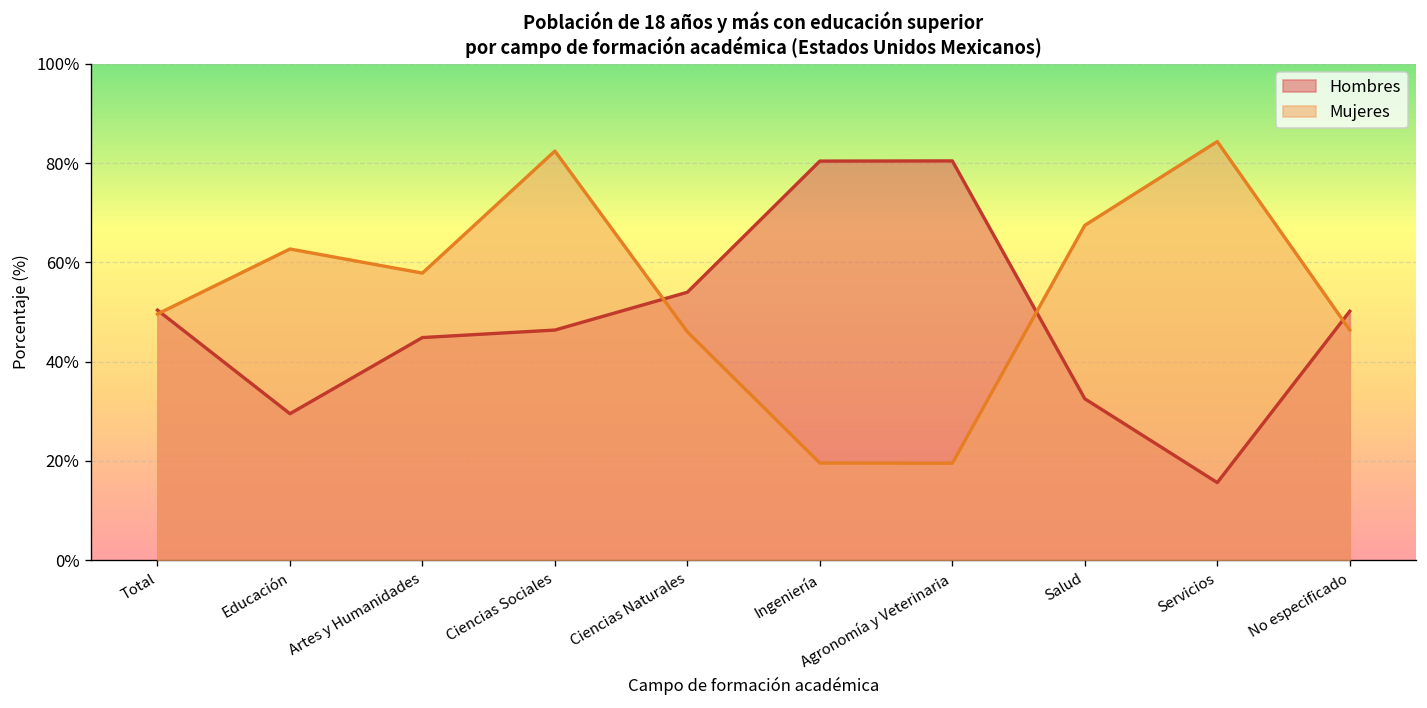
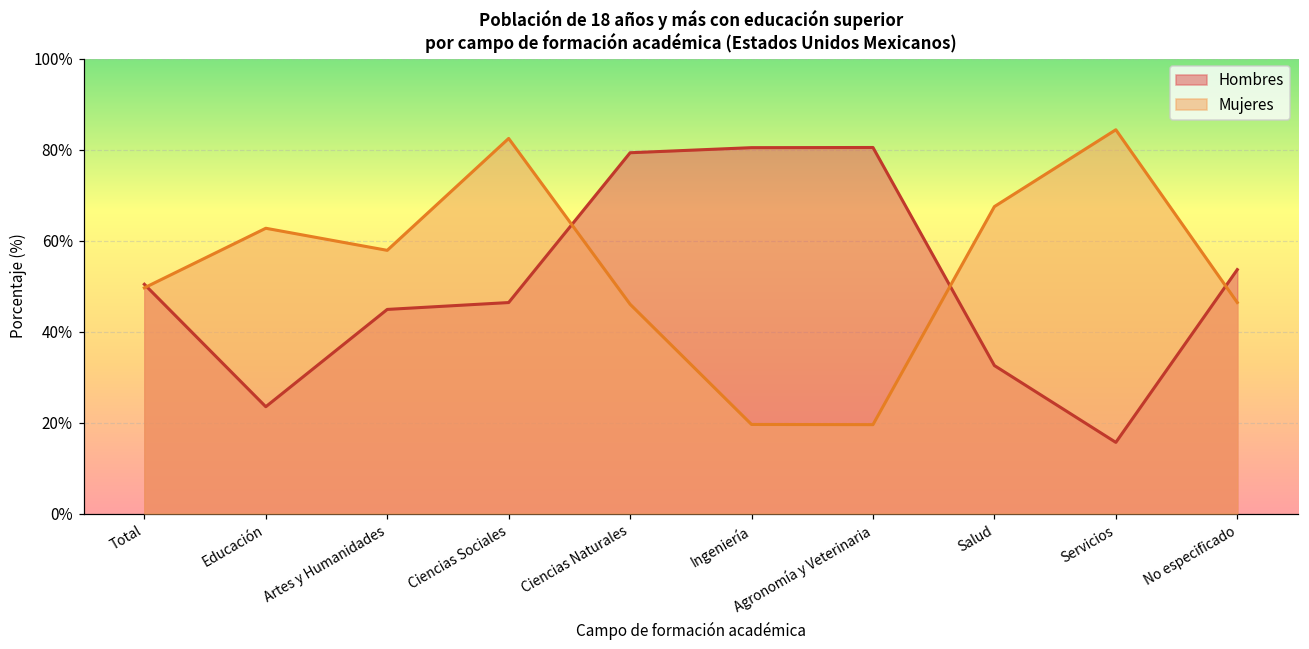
Hombres, Educación: 30% -> 23%
Hombres, Ciencias Naturales: 54% -> 79%
Hombres, No especificado: 50% -> 54%
